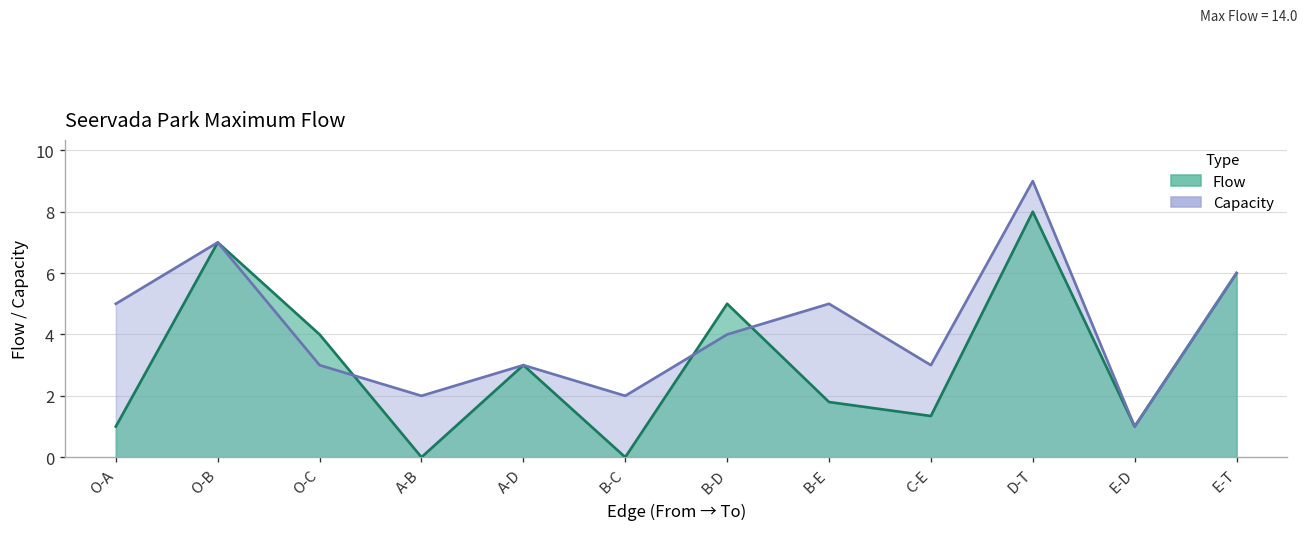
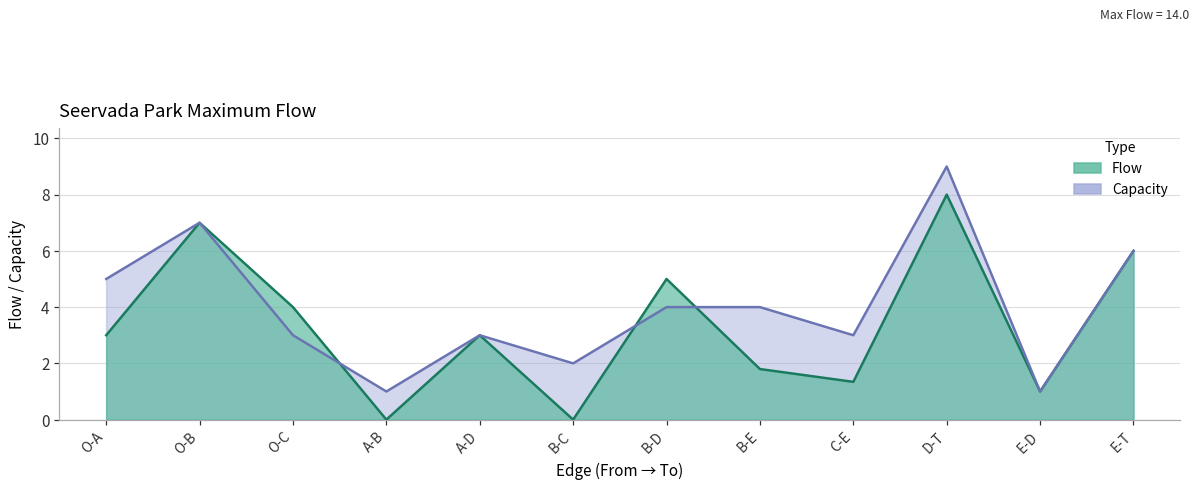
Flow, O-A: 1 -> 3
Capacity, A-B: 2 -> 1
Capacity, B-E: 5 -> 4
